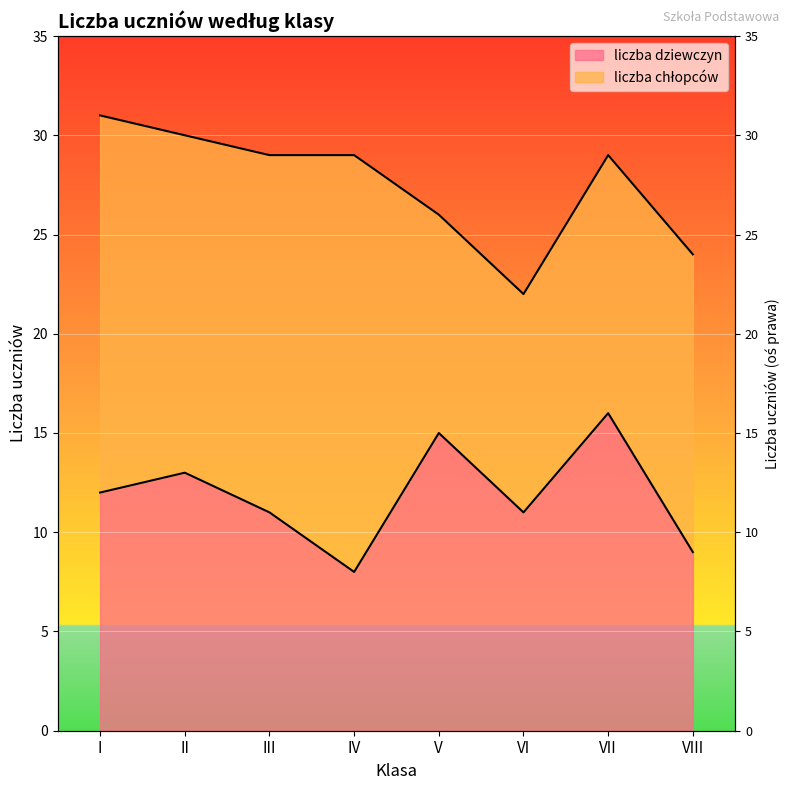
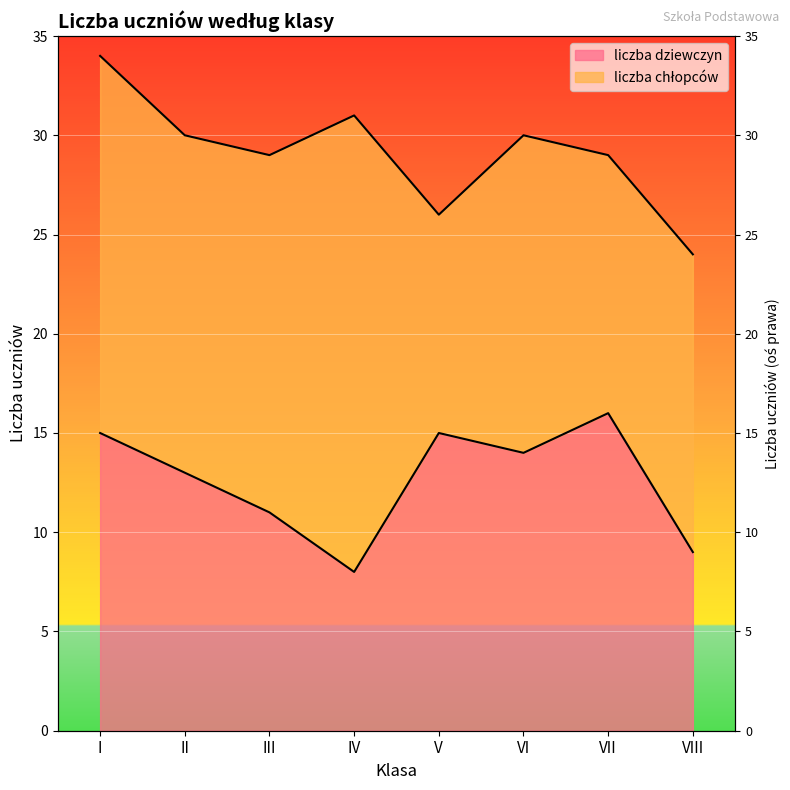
liczba dziewczyn, I: 12 -> 15
liczba chłopców, IV: 21 -> 23
liczba dziewczyn, VI: 11 -> 14
liczba chłopców, VI: 11 -> 16
